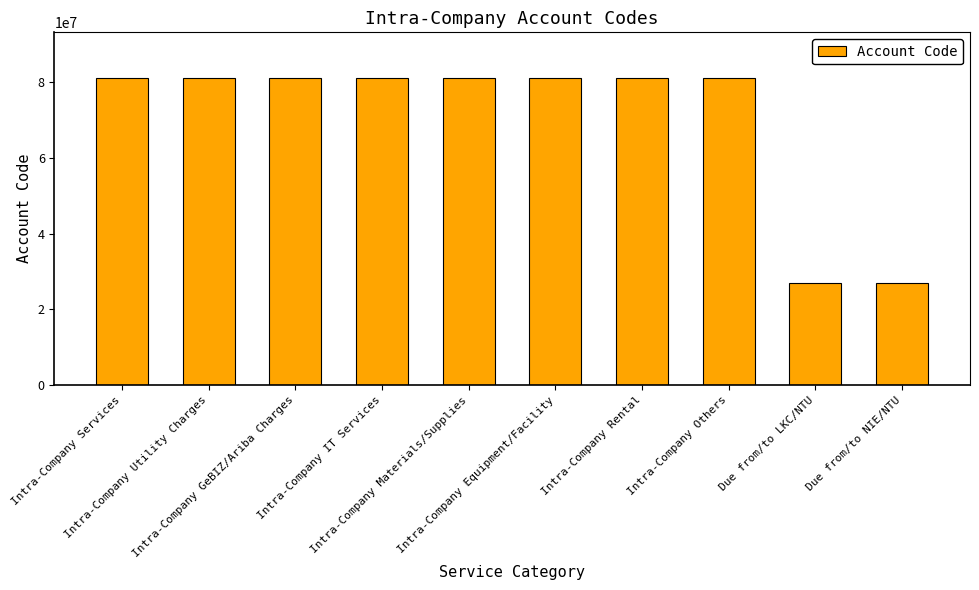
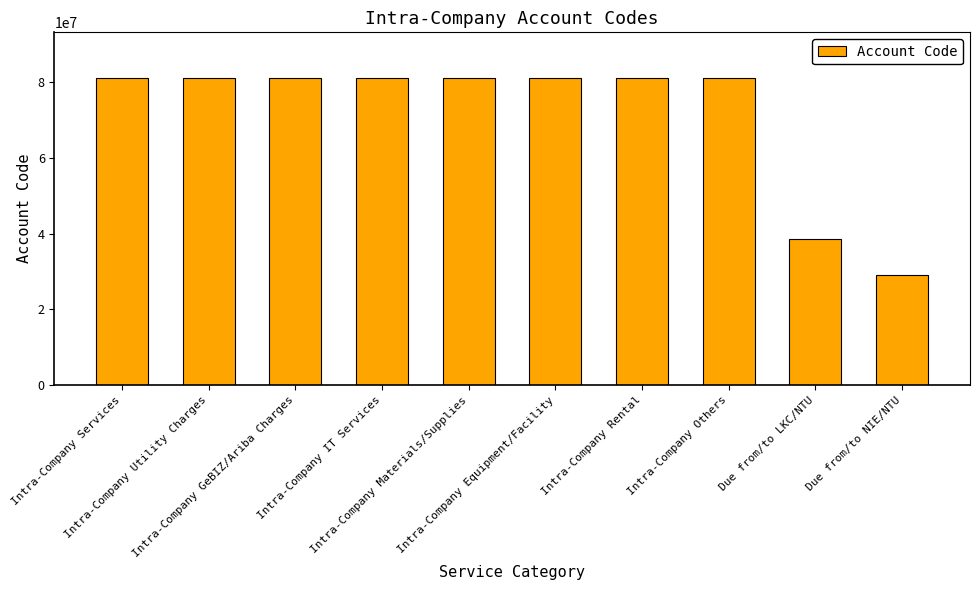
Due from/to LKC/NTU: 27000000 -> 38000000
Due from/to NIE/NTU: 27000000 -> 29000000
